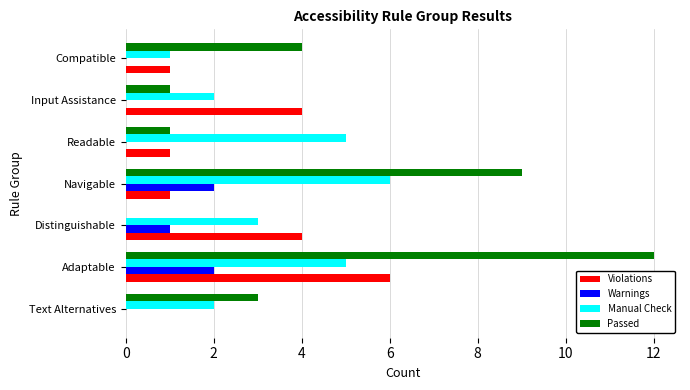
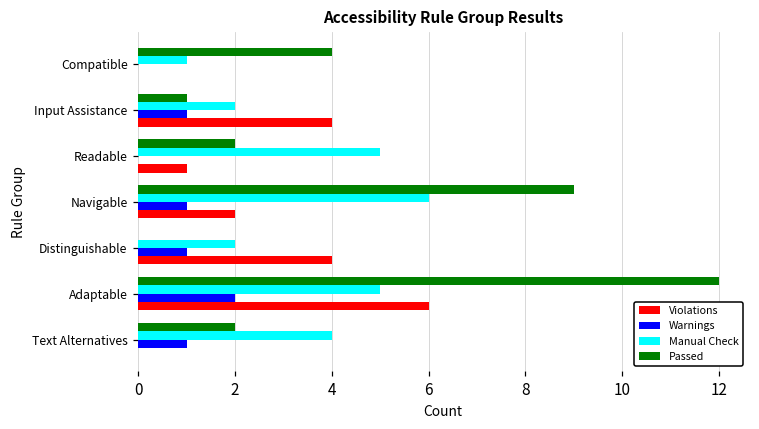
Violations, Compatible: 1 -> 0
Warnings, Input Assistance: 0 -> 1
Passed, Readable: 1 -> 2
Warnings, Navigable: 2 -> 1
Violations, Navigable: 1 -> 2
Manual Check, Distinguishable: 3 -> 2
Passed, Text Alternatives: 3 -> 2
Manual Check, Text Alternatives: 2 -> 4
Warnings, Text Alternatives: 0 -> 1
